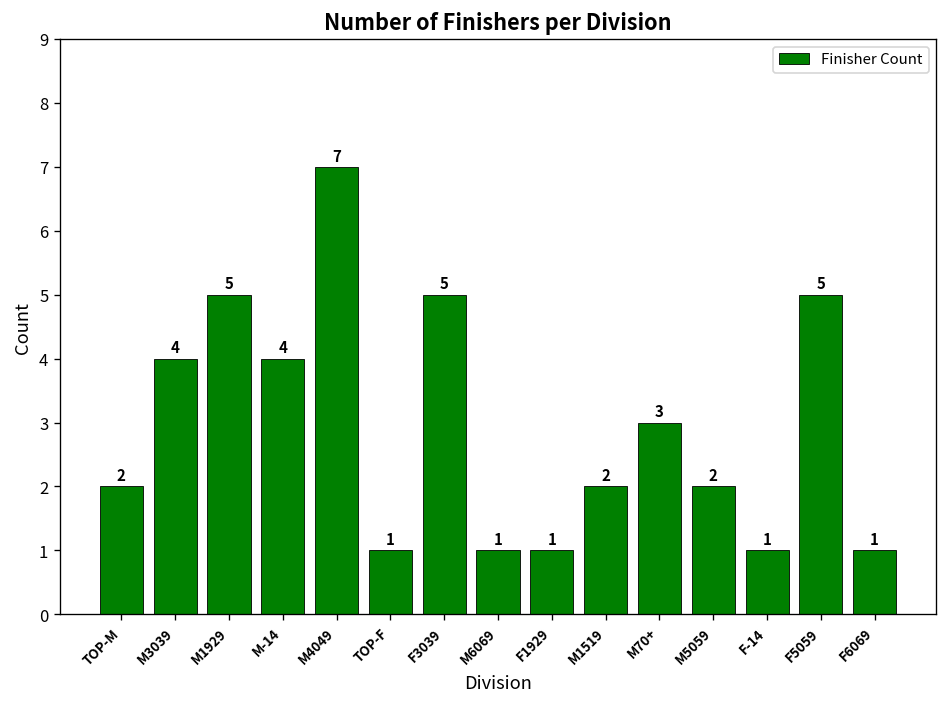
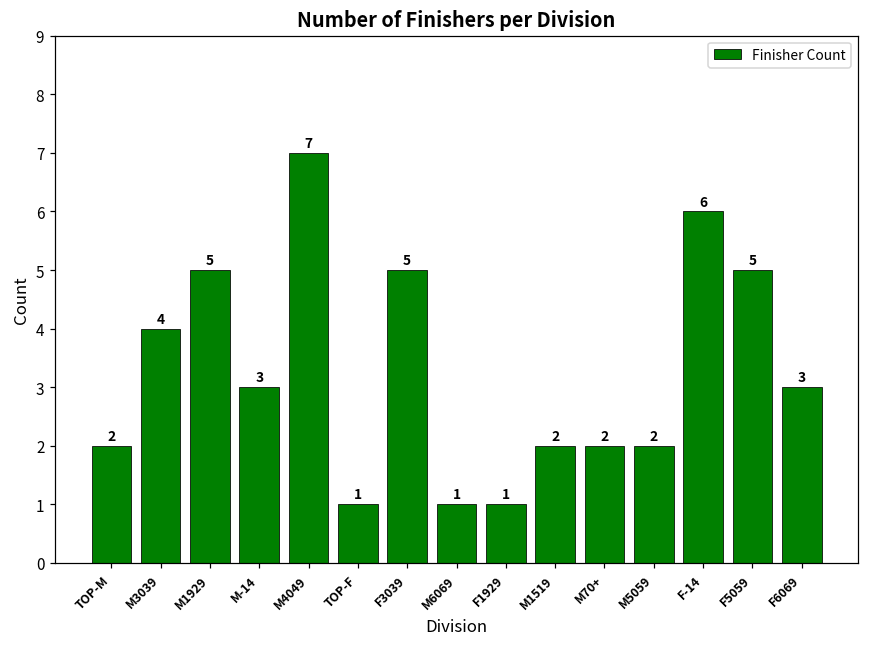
M-14: 4 -> 3
M70+: 3 -> 2
F-14: 1 -> 6
F6069: 1 -> 3
